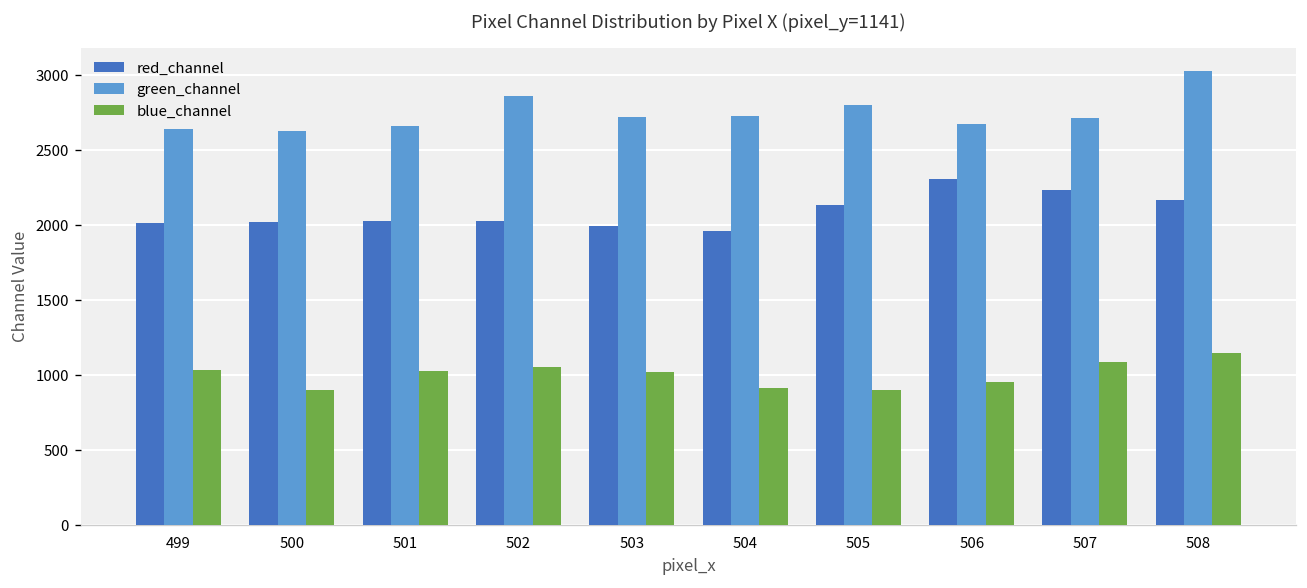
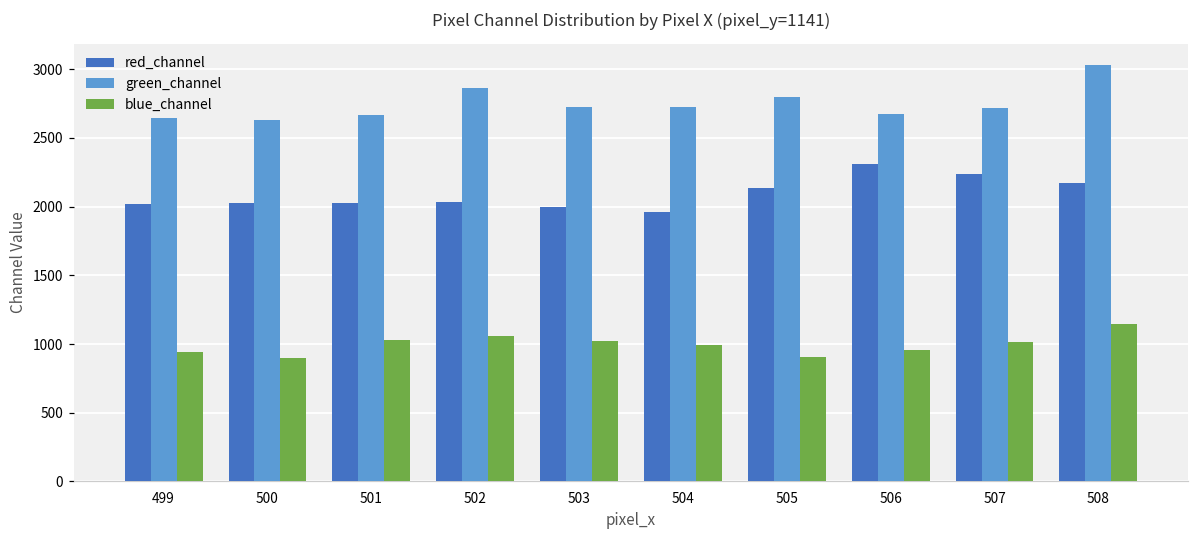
blue_channel, 499: 1040 -> 940
blue_channel, 504: 920 -> 1000
blue_channel, 507: 1090 -> 1010
